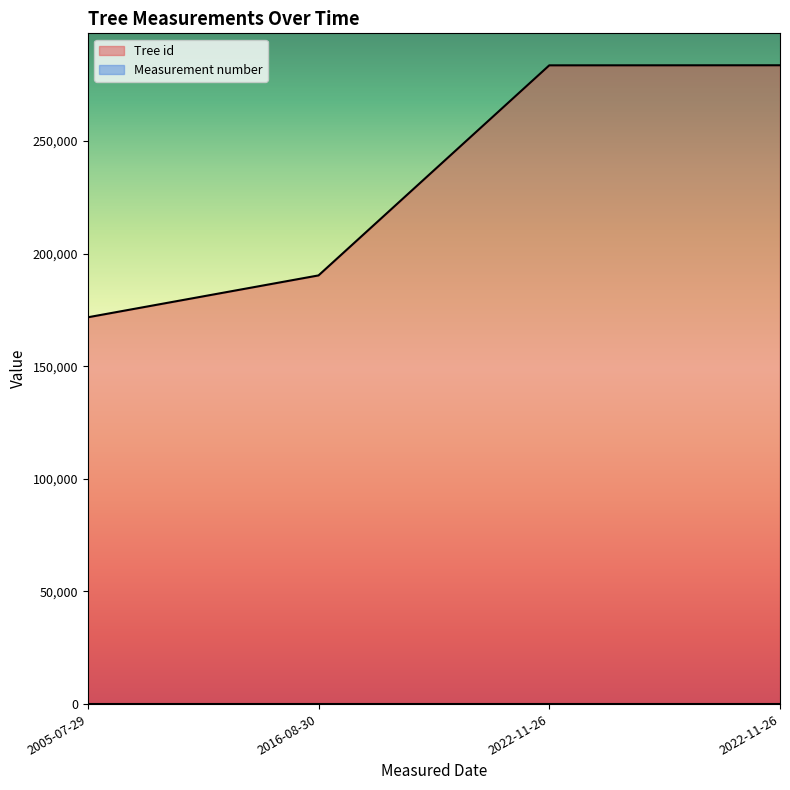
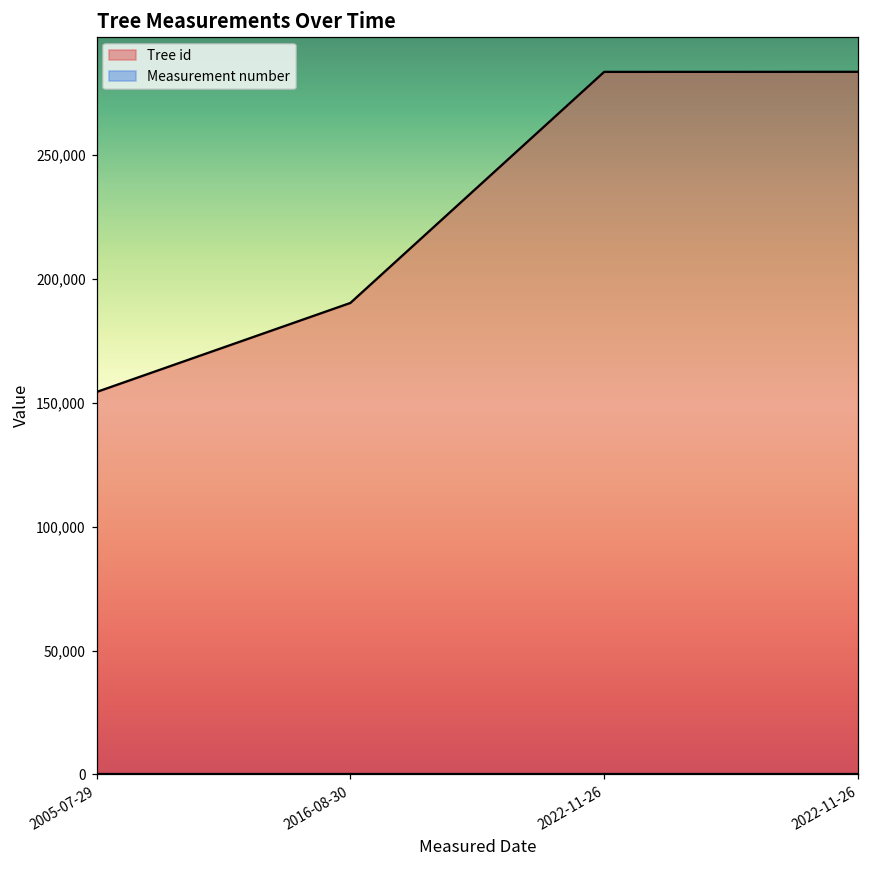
Tree id, 2005-07-29: 172,000 -> 154,000
